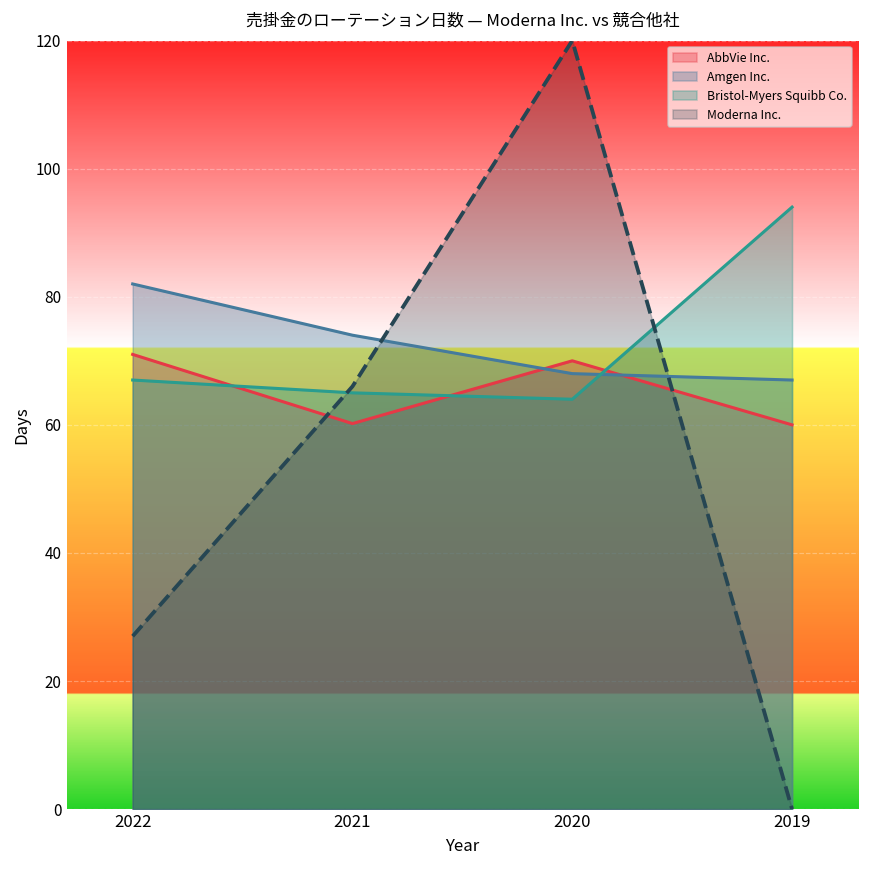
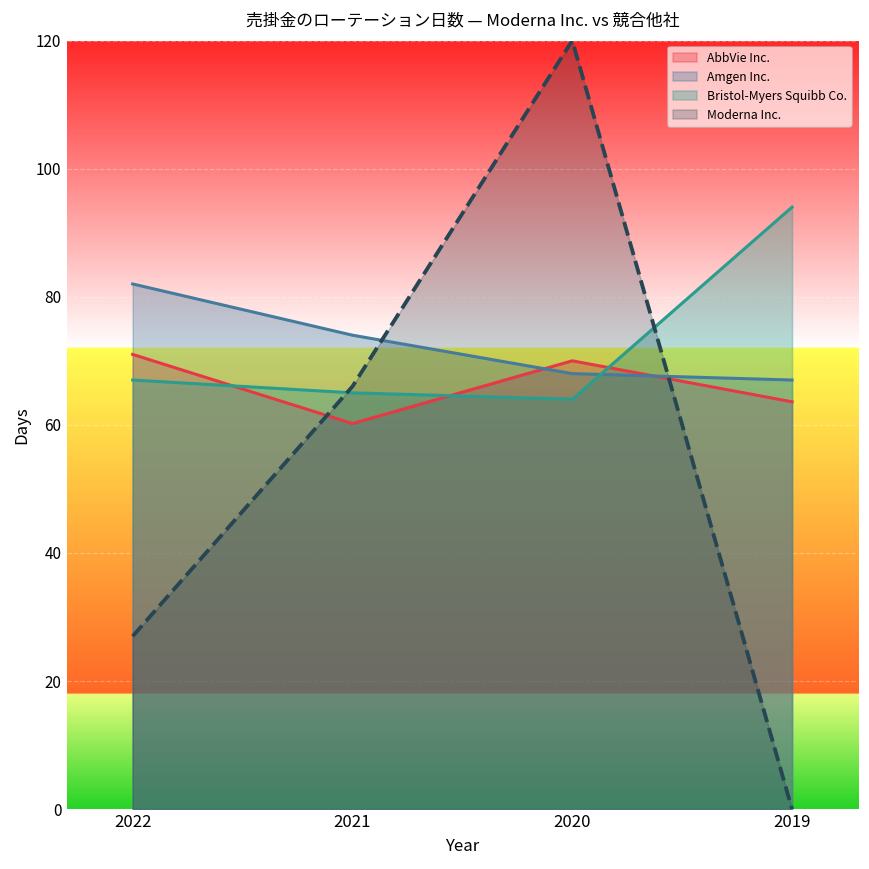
AbbVie Inc., 2019: 60 -> 64
